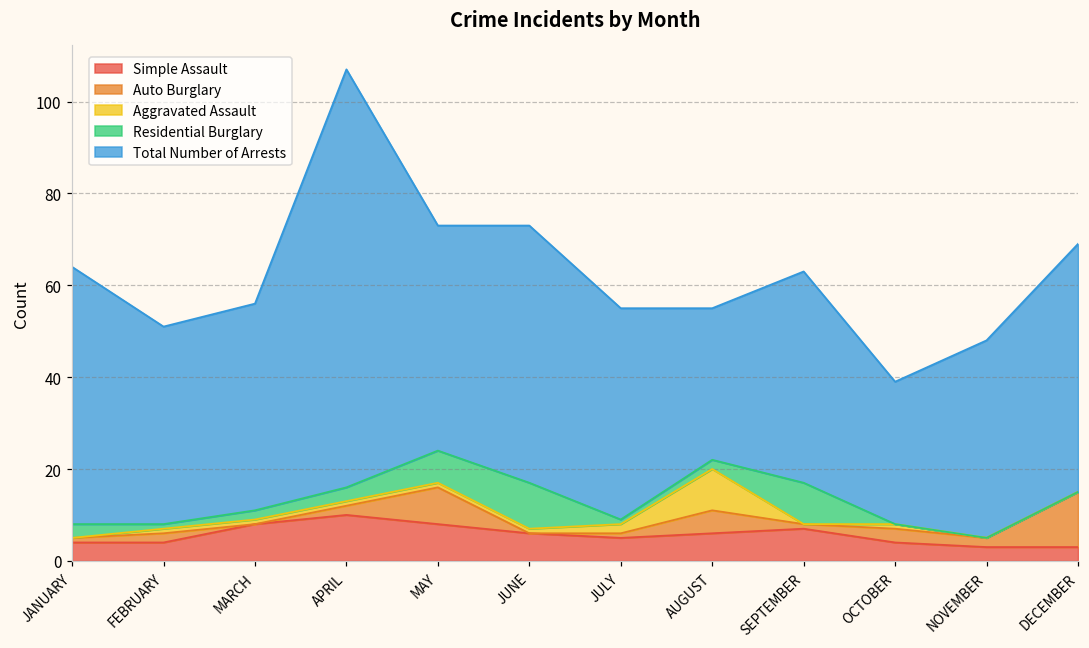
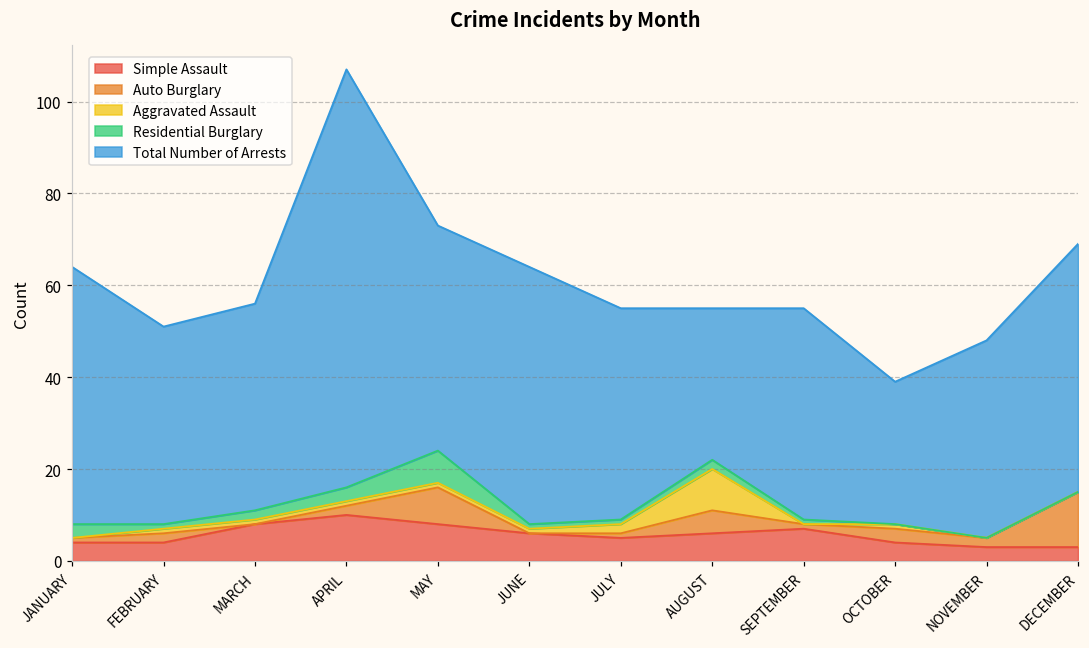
Residential Burglary, JUNE: 10 -> 1
Residential Burglary, SEPTEMBER: 9 -> 1
